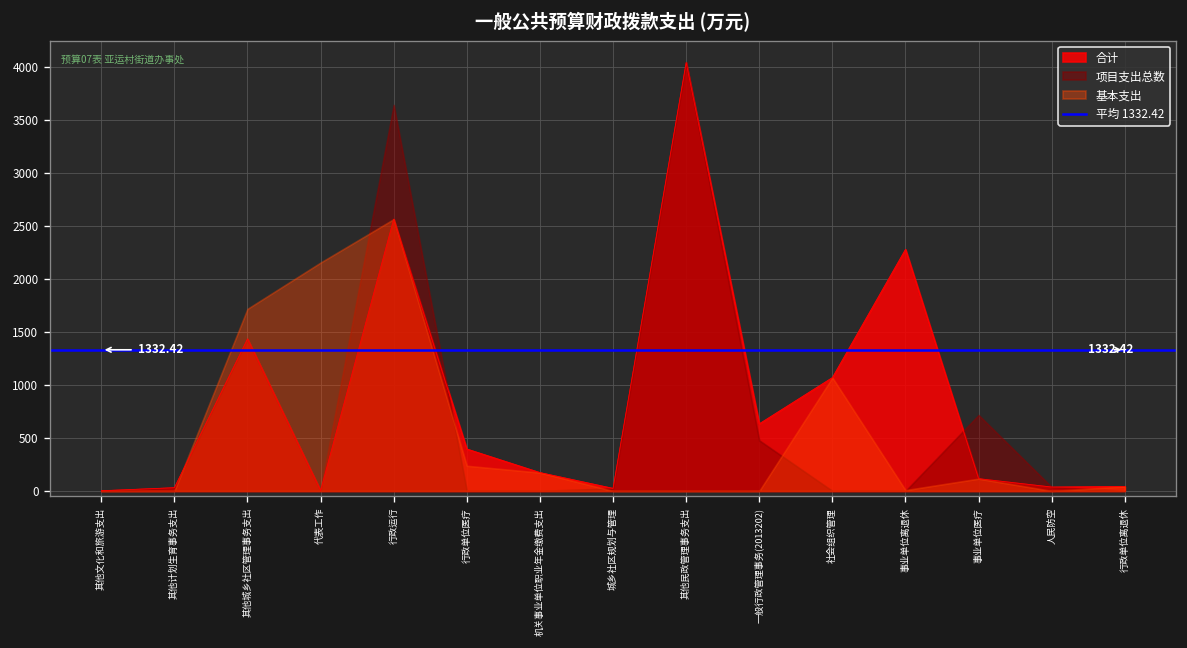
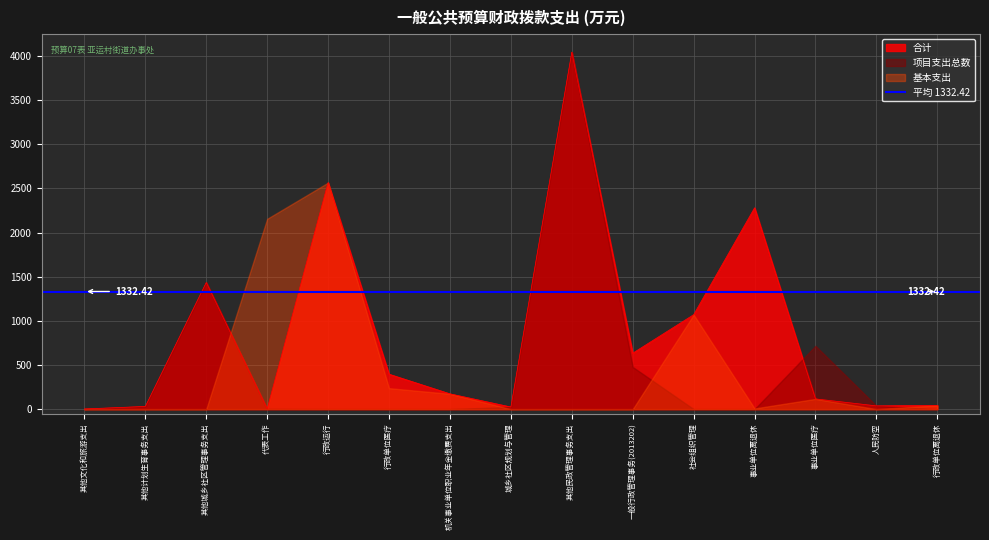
基本支出, 其他城乡社区管理事务支出: 1700 -> 0
项目支出总数, 行政运行: 3600 -> 0
